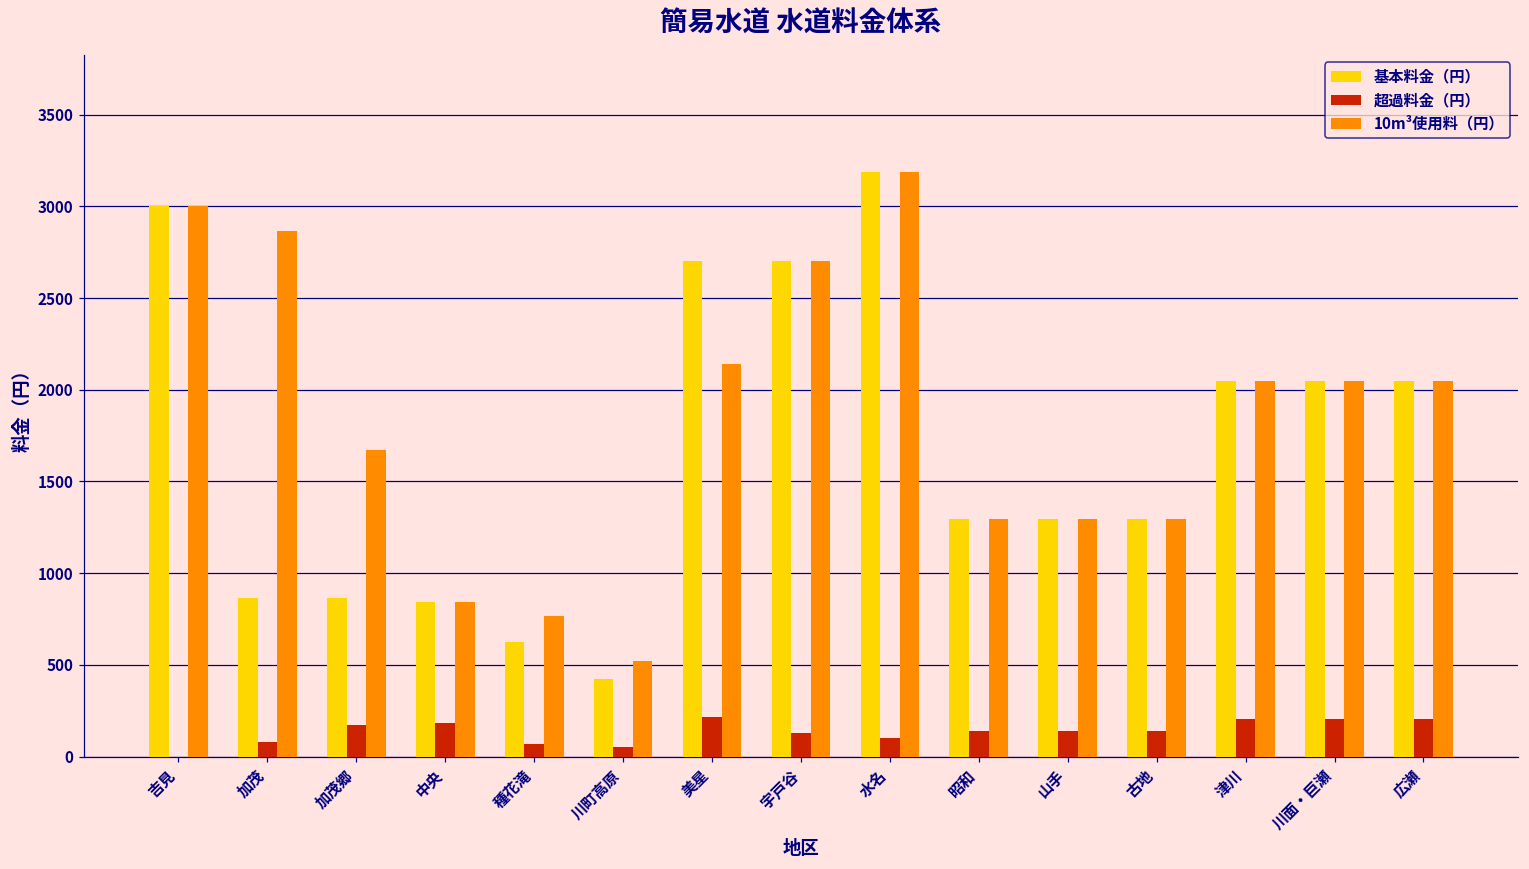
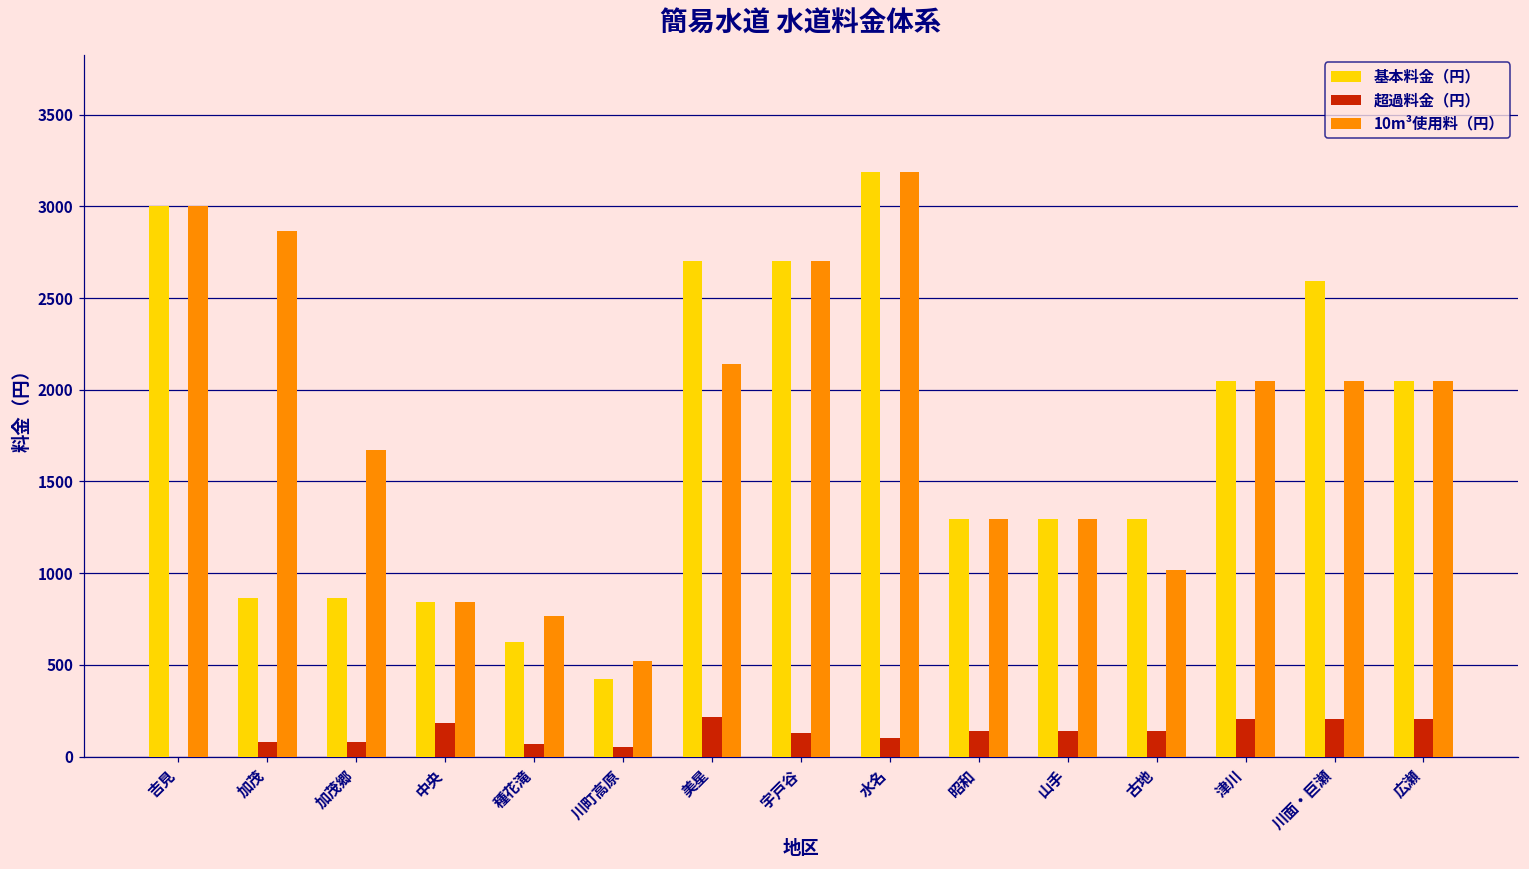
超過料金（円）, 加茂郷: 170 -> 80
10m³使用料（円）, 古地: 1300 -> 1020
基本料金（円）, 川面・巨瀬: 2050 -> 2590
